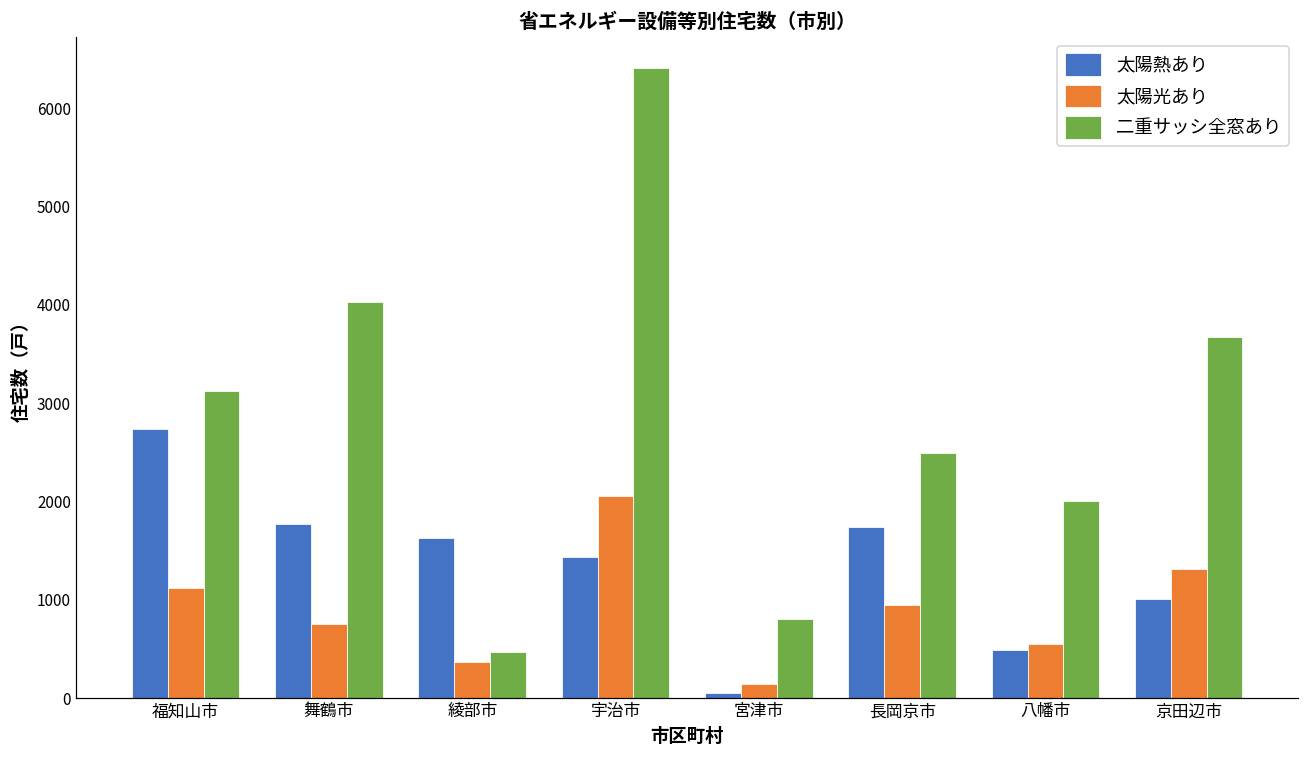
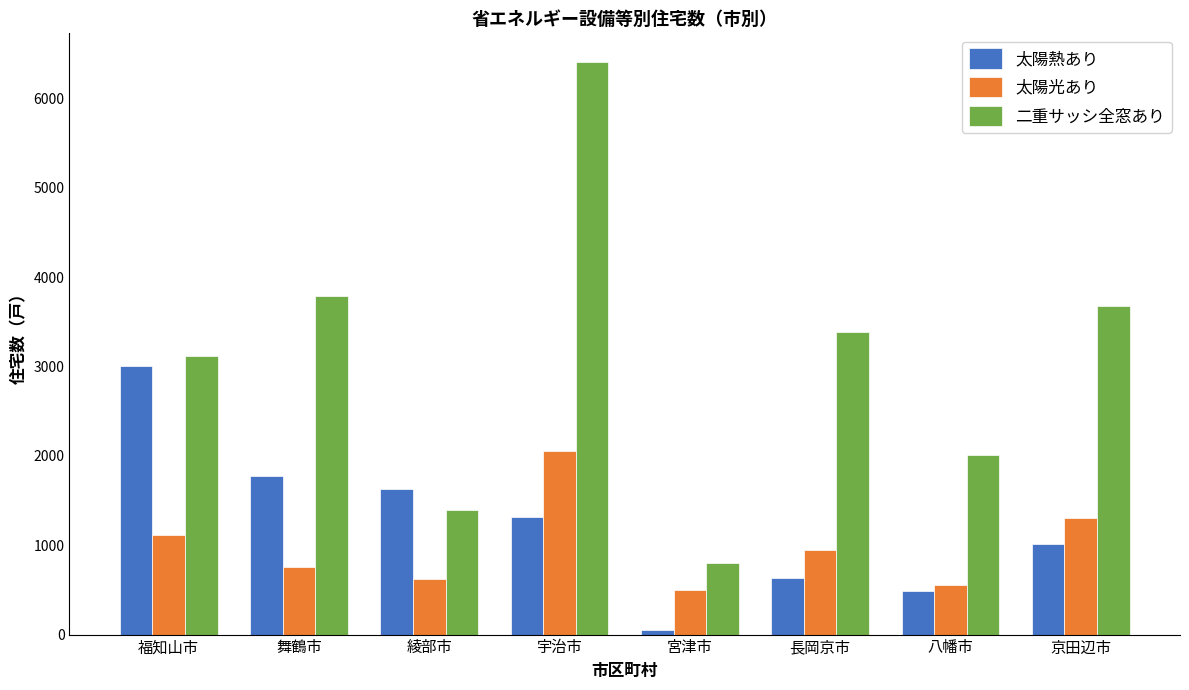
太陽熱あり, 福知山市: 2700 -> 3000
二重サッシ全窓あり, 舞鶴市: 4000 -> 3800
太陽光あり, 綾部市: 400 -> 600
二重サッシ全窓あり, 綾部市: 500 -> 1400
太陽熱あり, 宇治市: 1400 -> 1300
太陽光あり, 宮津市: 100 -> 500
太陽熱あり, 長岡京市: 1700 -> 600
二重サッシ全窓あり, 長岡京市: 2500 -> 3400
